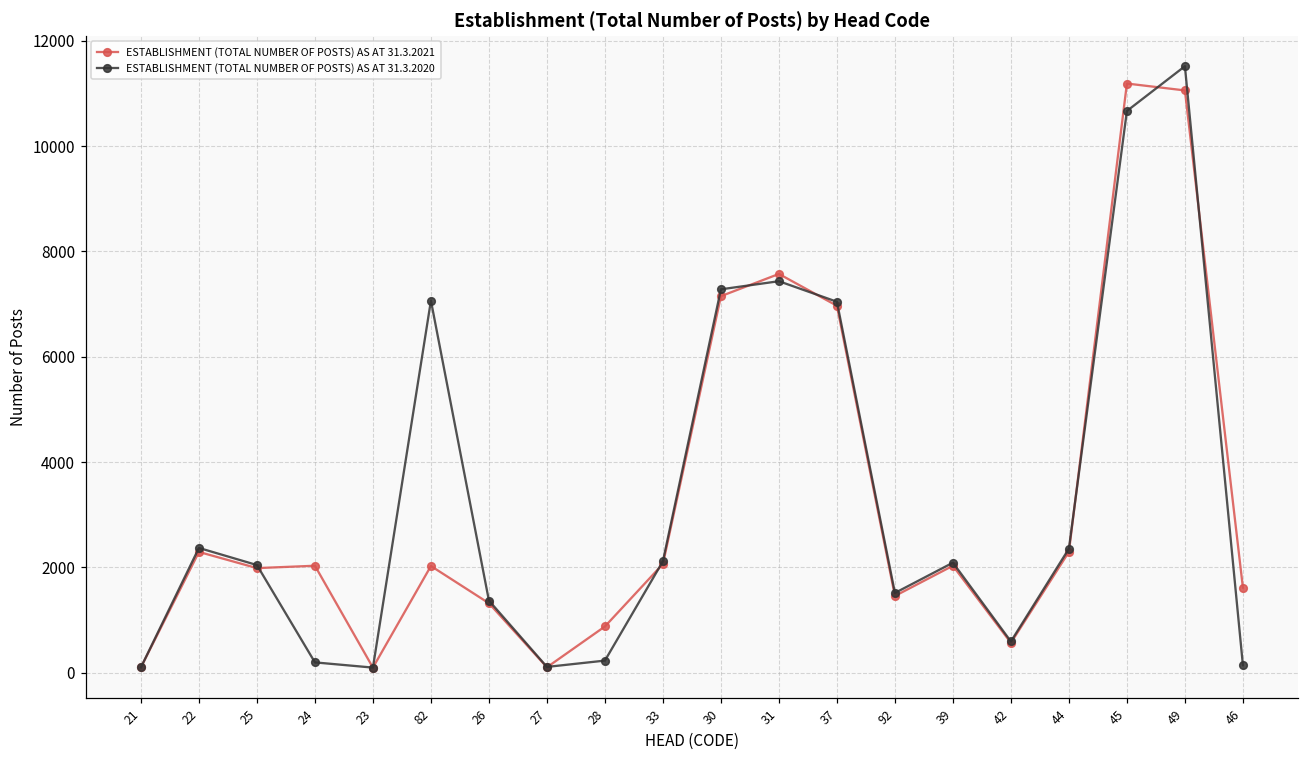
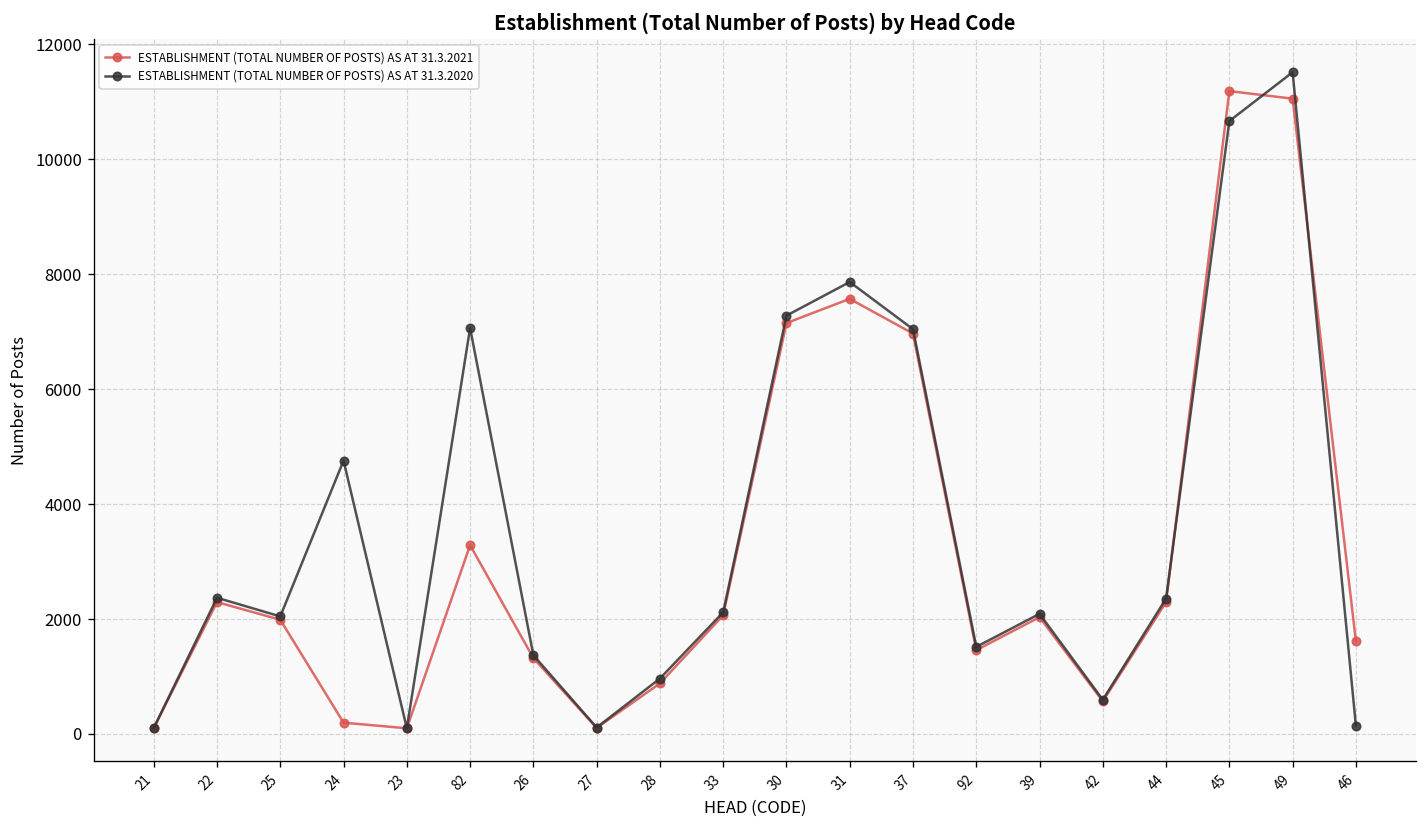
ESTABLISHMENT (TOTAL NUMBER OF POSTS) AS AT 31.3.2021, 24: 2000 -> 200
ESTABLISHMENT (TOTAL NUMBER OF POSTS) AS AT 31.3.2020, 24: 200 -> 4800
ESTABLISHMENT (TOTAL NUMBER OF POSTS) AS AT 31.3.2021, 82: 2000 -> 3300
ESTABLISHMENT (TOTAL NUMBER OF POSTS) AS AT 31.3.2020, 28: 200 -> 1000
ESTABLISHMENT (TOTAL NUMBER OF POSTS) AS AT 31.3.2020, 31: 7400 -> 7900
